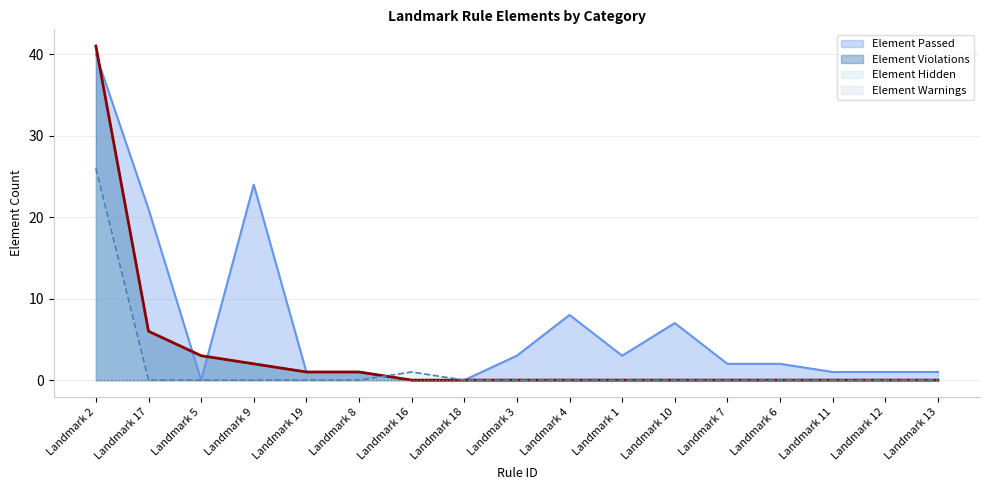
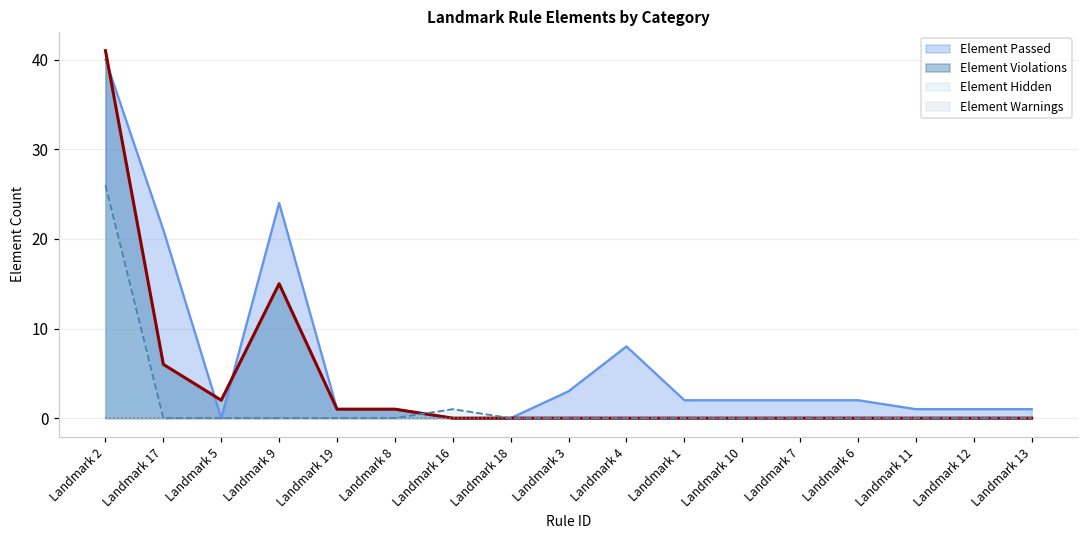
Element Violations, Landmark 5: 3 -> 2
Element Violations, Landmark 9: 2 -> 15
Element Passed, Landmark 1: 3 -> 2
Element Passed, Landmark 10: 7 -> 2
